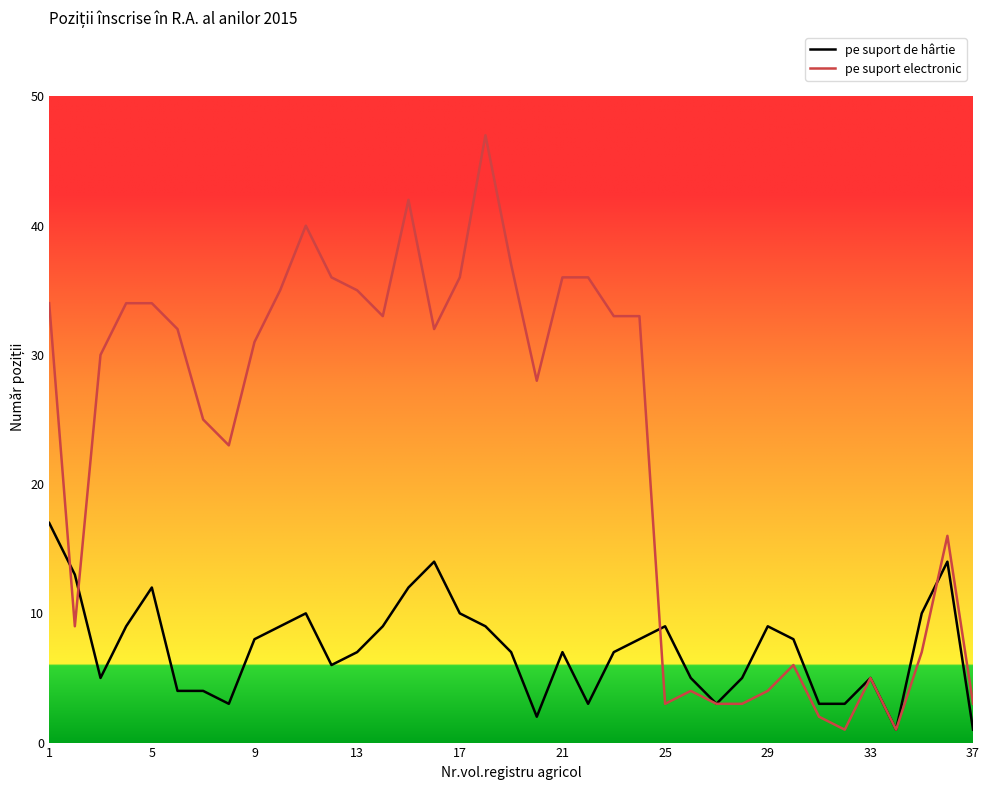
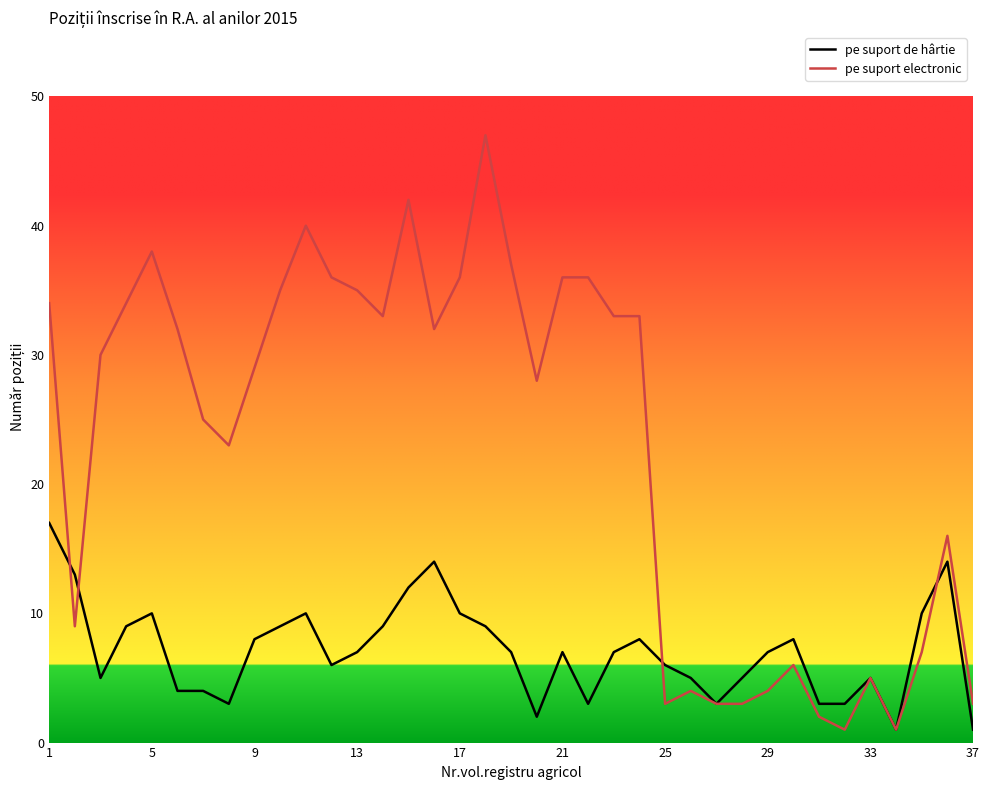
pe suport de hârtie, 5: 12 -> 10
pe suport electronic, 5: 34 -> 38
pe suport electronic, 9: 31 -> 29
pe suport de hârtie, 25: 9 -> 6
pe suport de hârtie, 29: 9 -> 7
